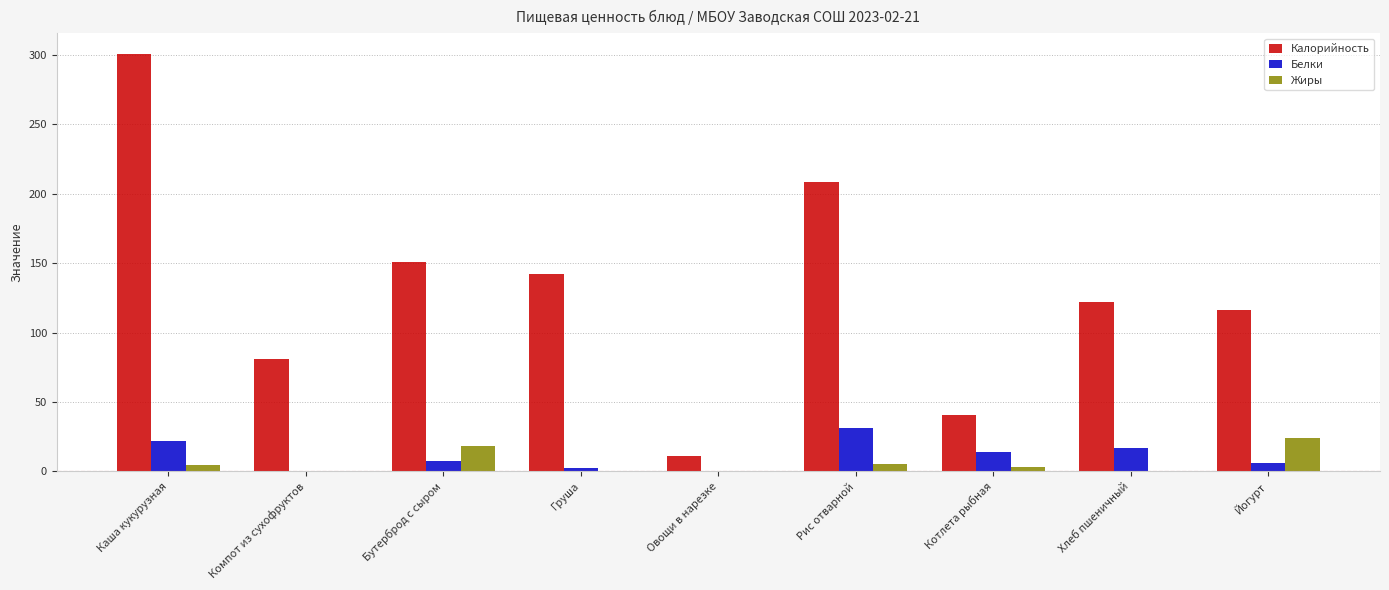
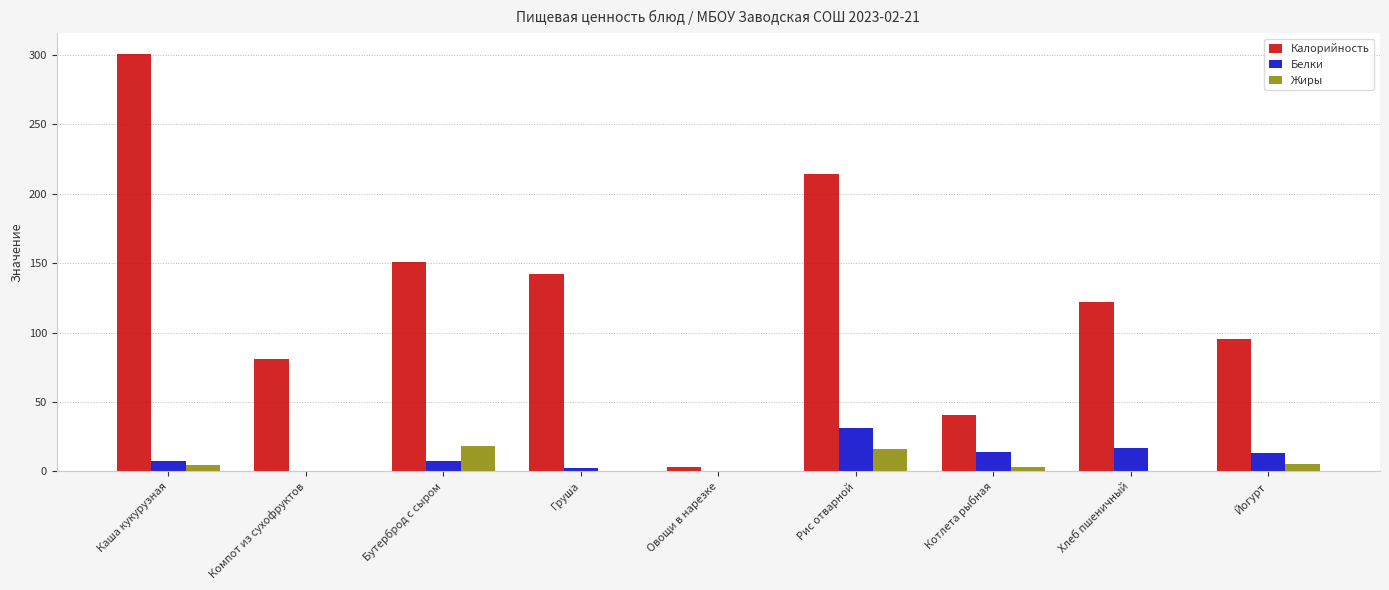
Белки, Каша кукурузная: 22 -> 7
Калорийность, Овощи в нарезке: 11 -> 3
Калорийность, Рис отварной: 209 -> 215
Жиры, Рис отварной: 5 -> 16
Калорийность, Йогурт: 116 -> 95
Белки, Йогурт: 6 -> 13
Жиры, Йогурт: 24 -> 5
